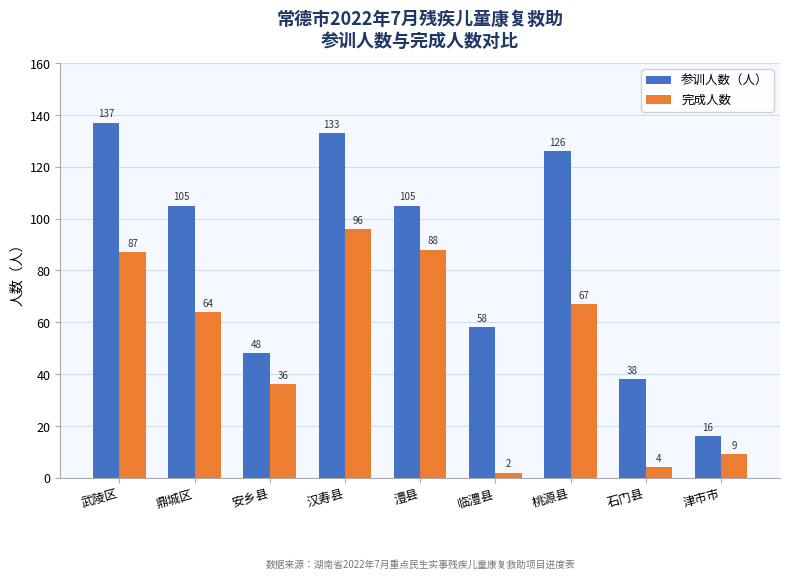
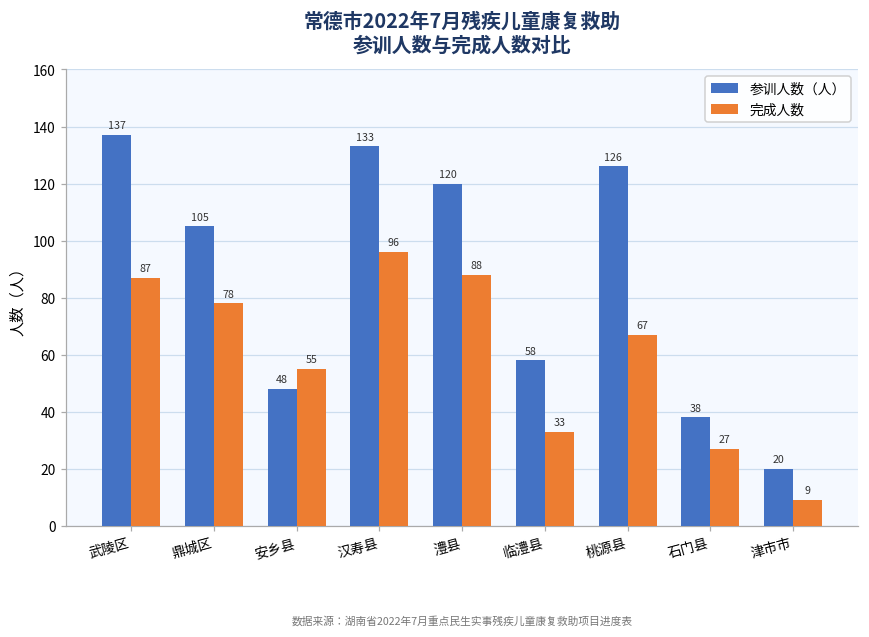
完成人数, 鼎城区: 64 -> 78
完成人数, 安乡县: 36 -> 55
参训人数（人）, 澧县: 105 -> 120
完成人数, 临澧县: 2 -> 33
完成人数, 石门县: 4 -> 27
参训人数（人）, 津市市: 16 -> 20
